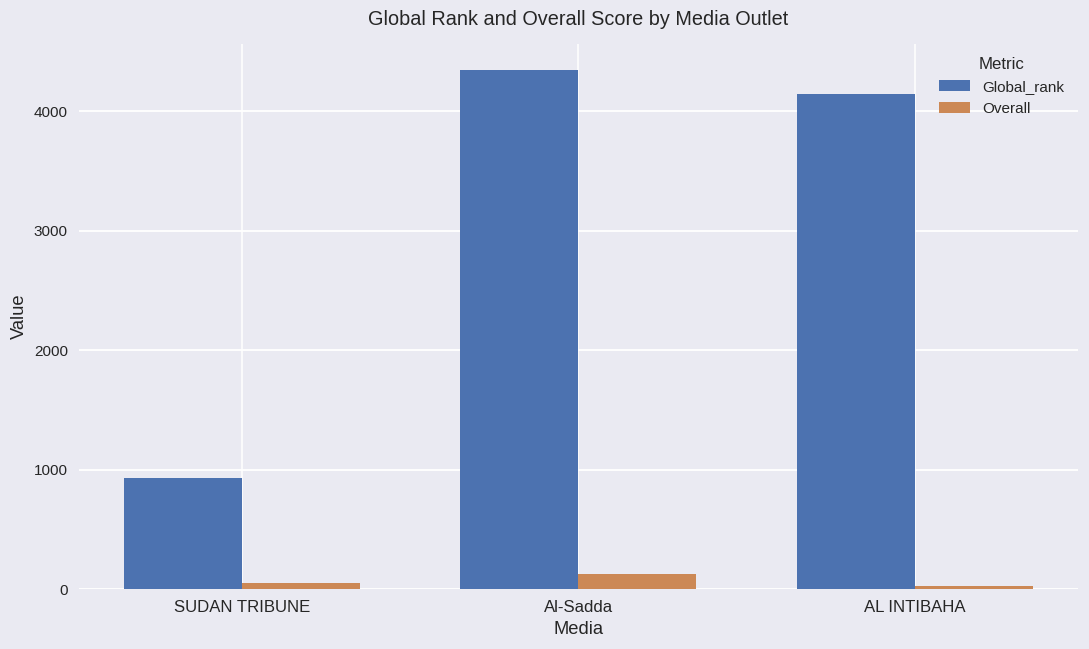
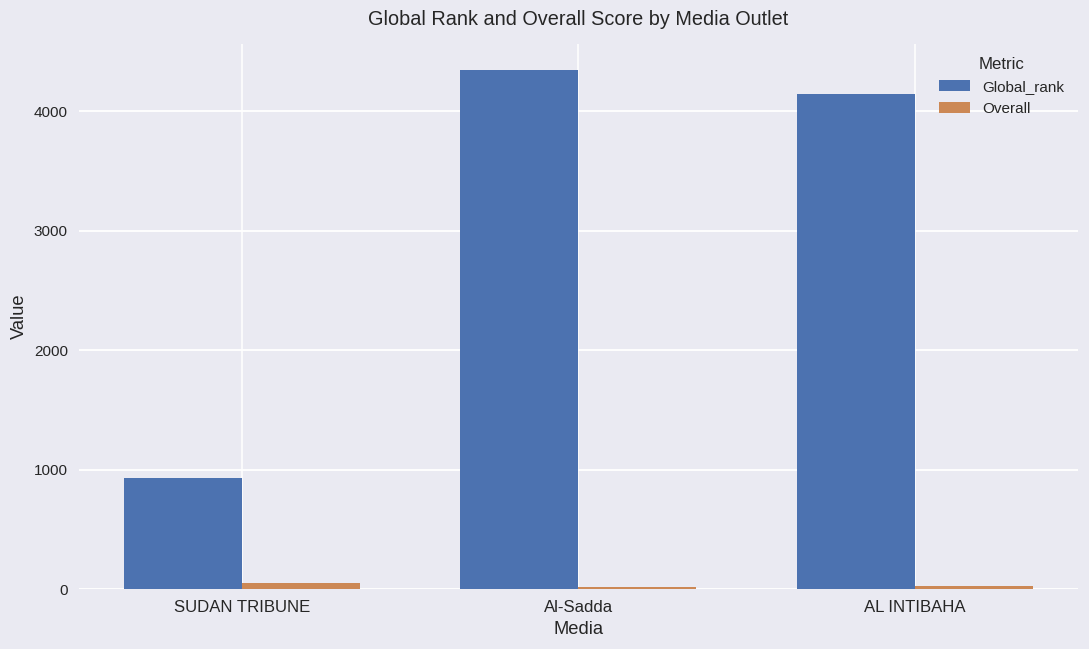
Overall, Al-Sadda: 130 -> 20
